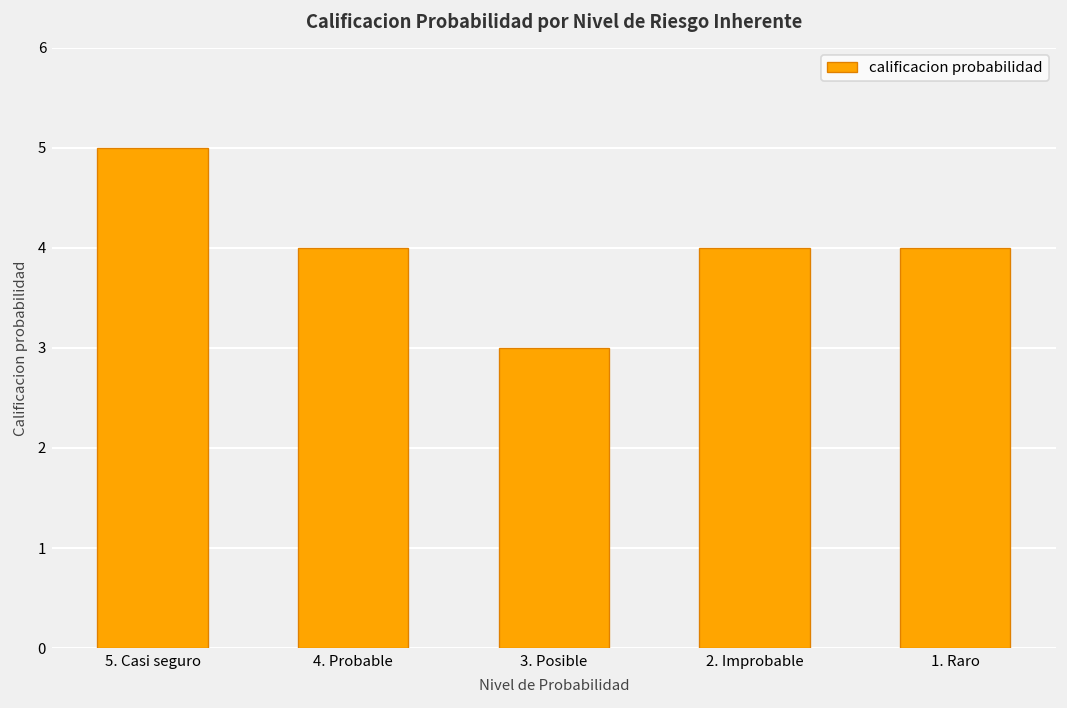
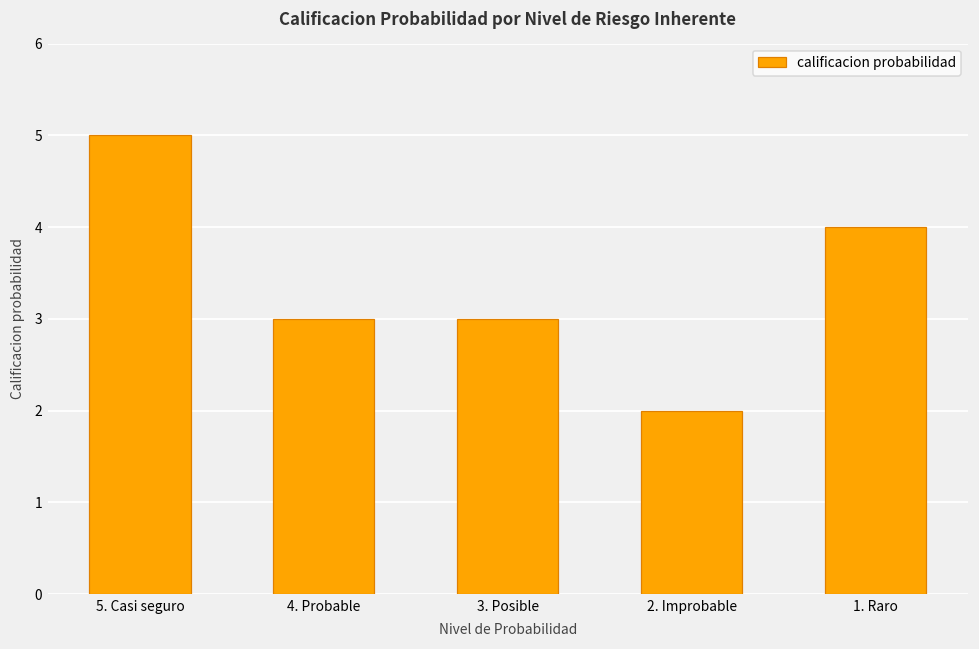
4. Probable: 4 -> 3
2. Improbable: 4 -> 2
